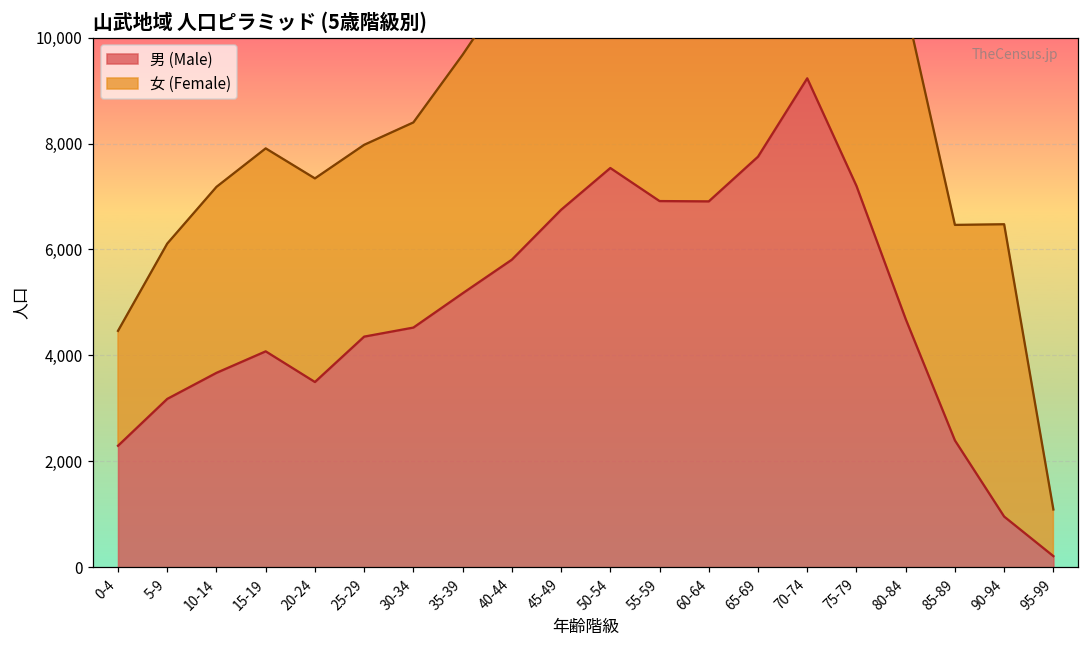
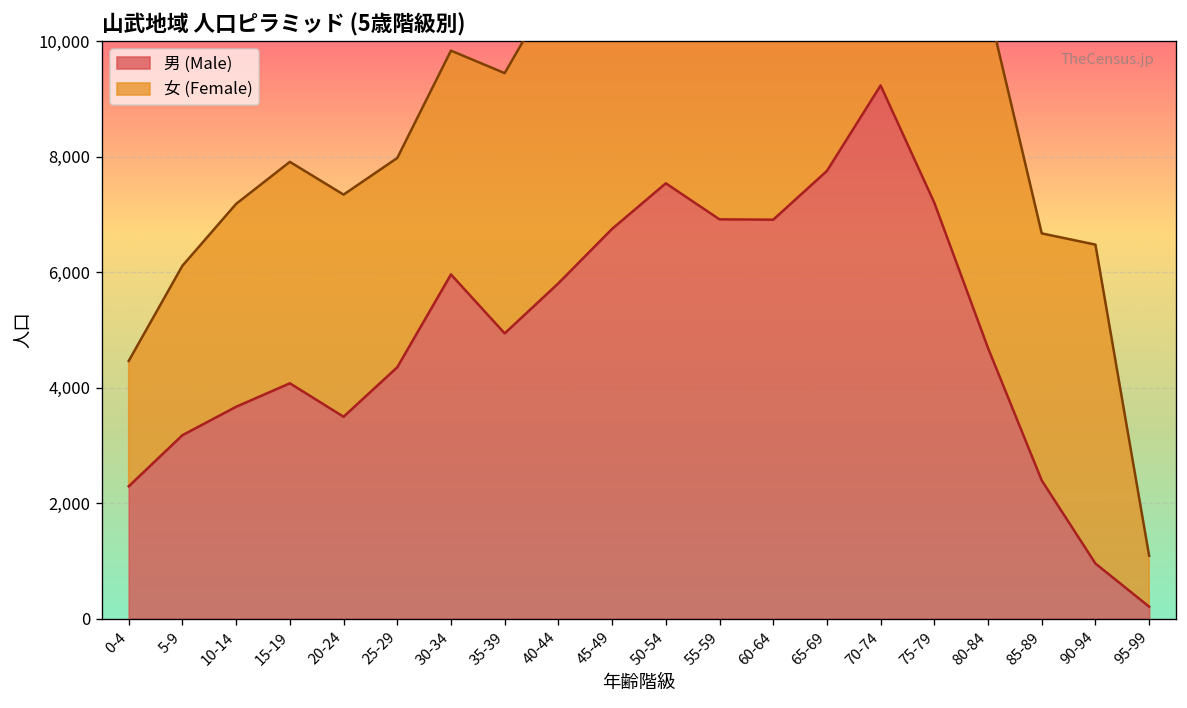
男 (Male), 30-34: 4,500 -> 6,000
男 (Male), 35-39: 5,200 -> 4,900
女 (Female), 85-89: 4,100 -> 4,300
